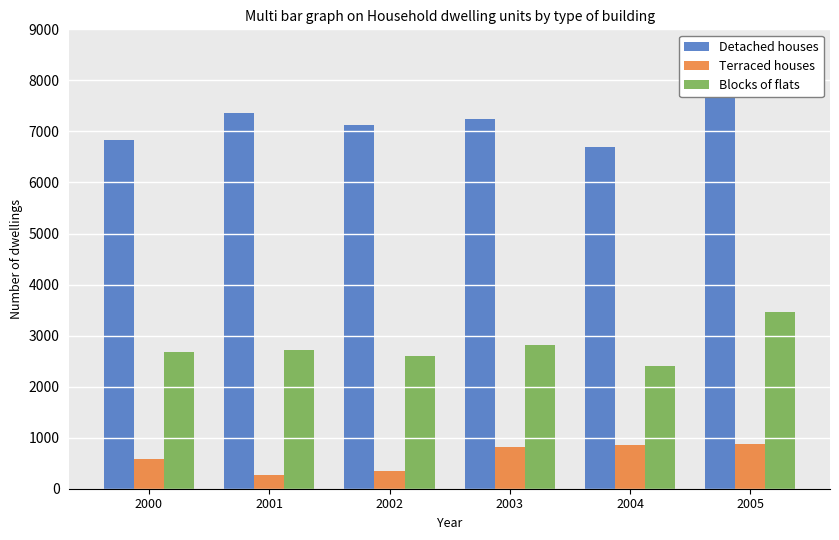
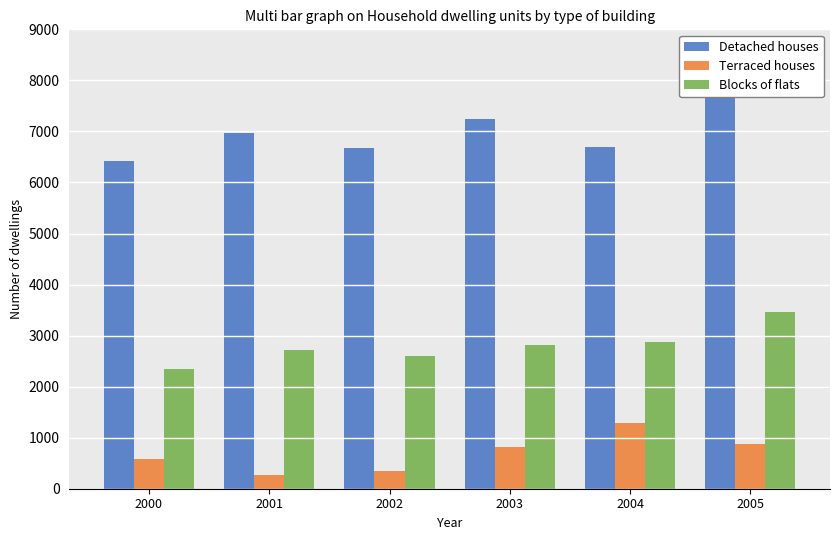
Detached houses, 2000: 6800 -> 6400
Blocks of flats, 2000: 2700 -> 2300
Detached houses, 2001: 7400 -> 7000
Detached houses, 2002: 7100 -> 6700
Terraced houses, 2004: 900 -> 1300
Blocks of flats, 2004: 2400 -> 2900
